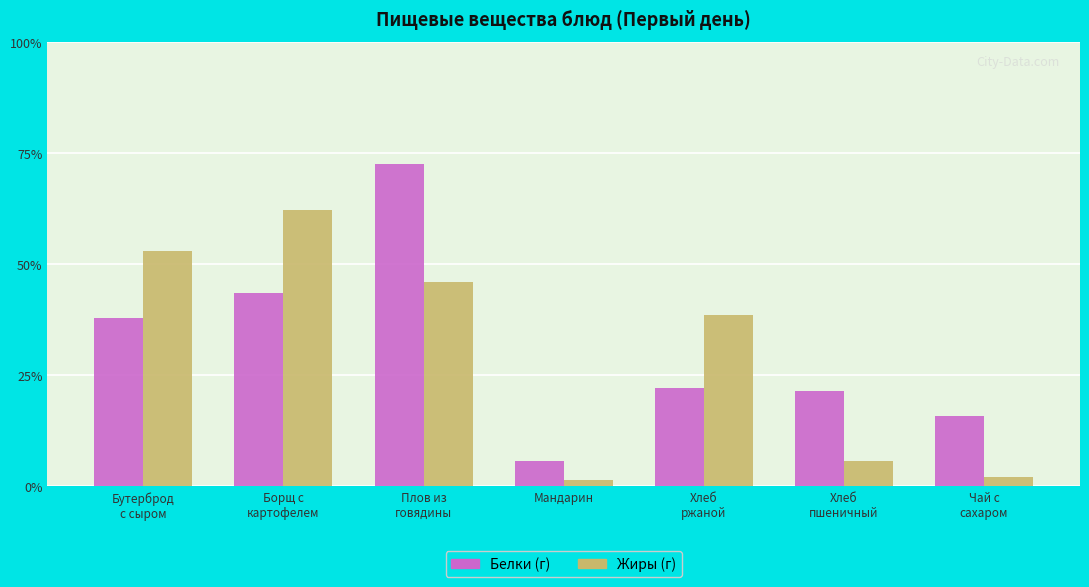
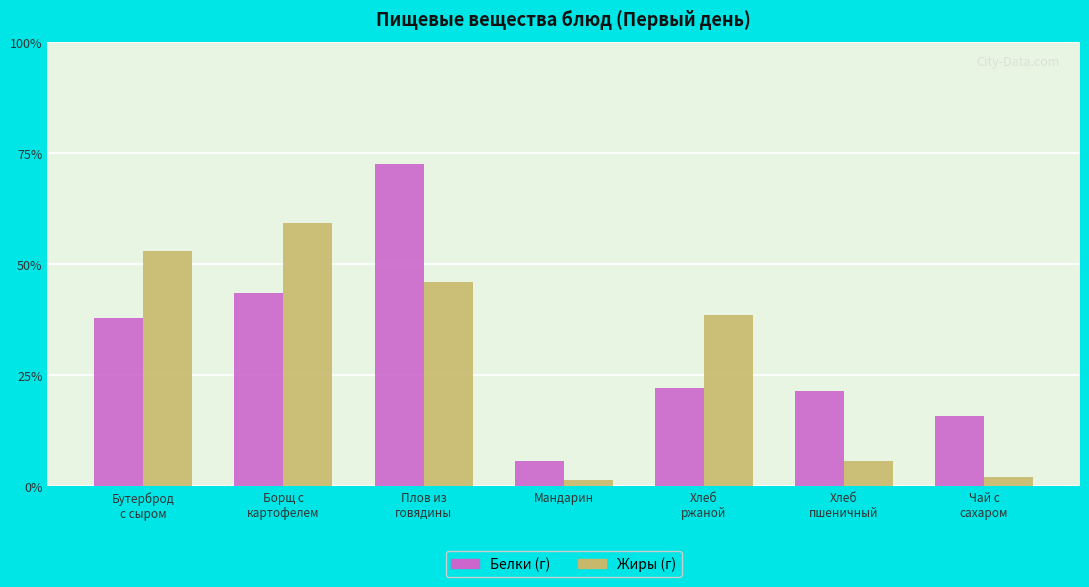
Жиры (г), Борщ с картофелем: 62% -> 59%
